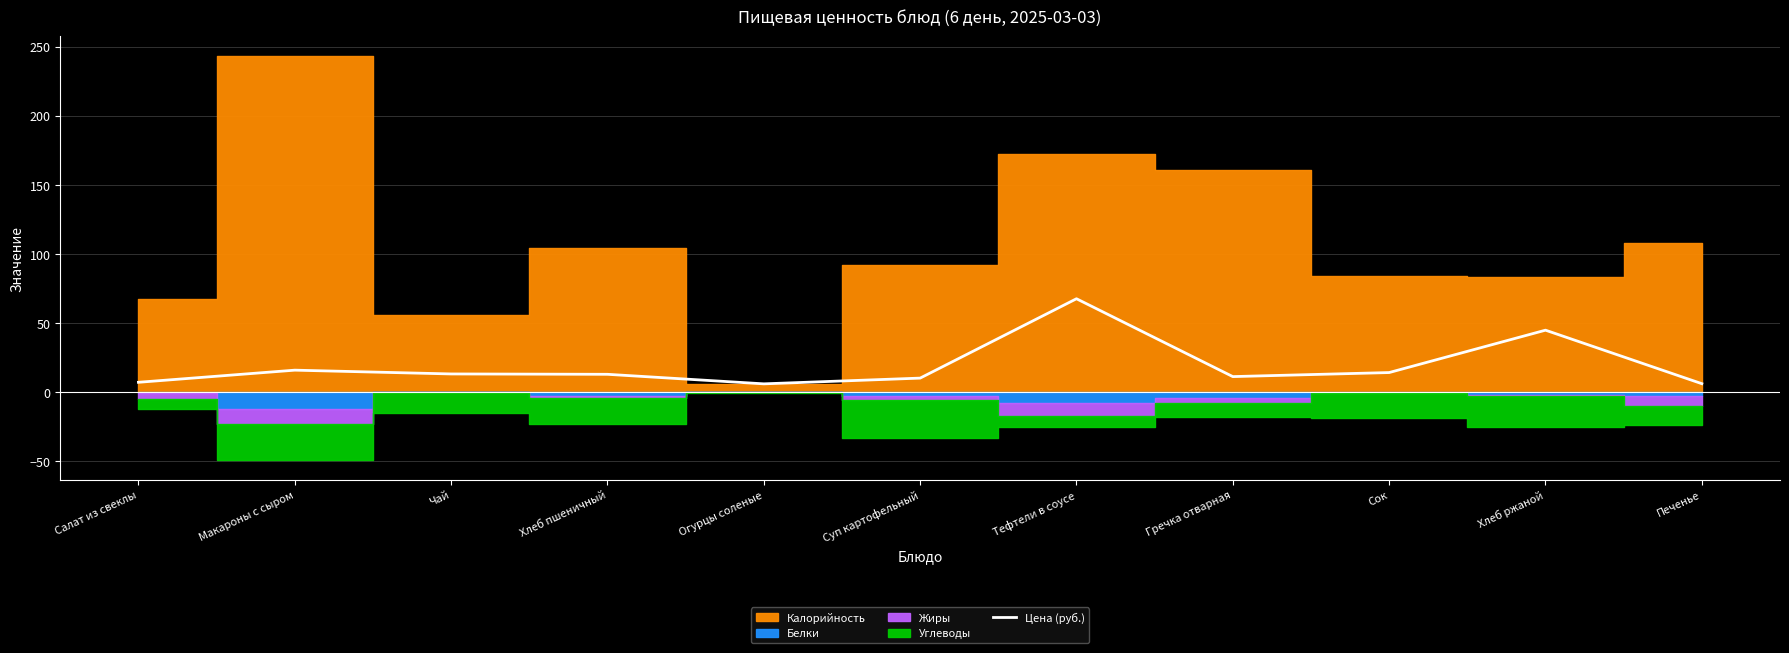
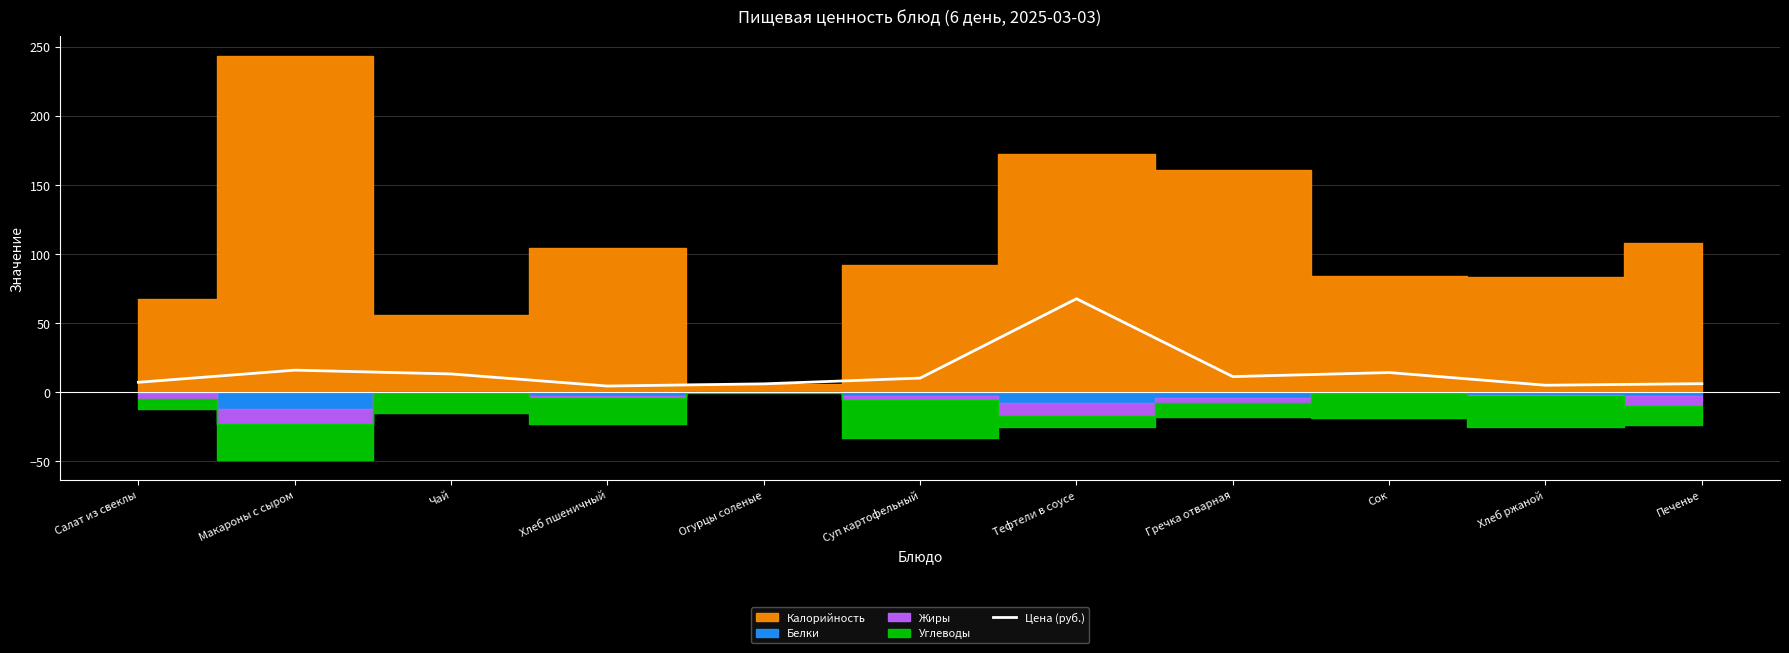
Цена (руб.), Хлеб пшеничный: 13 -> 4
Цена (руб.), Хлеб ржаной: 45 -> 5
